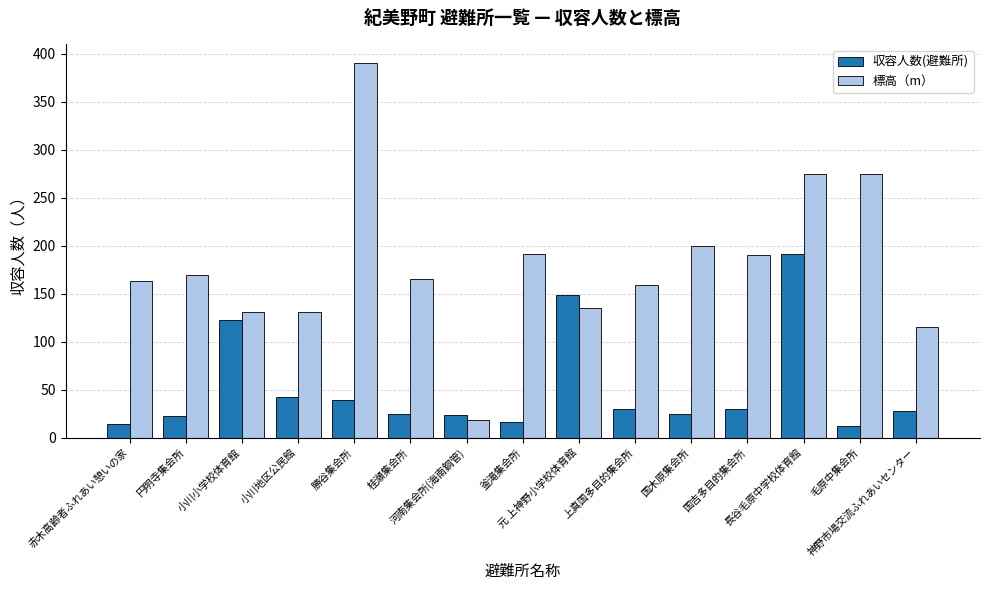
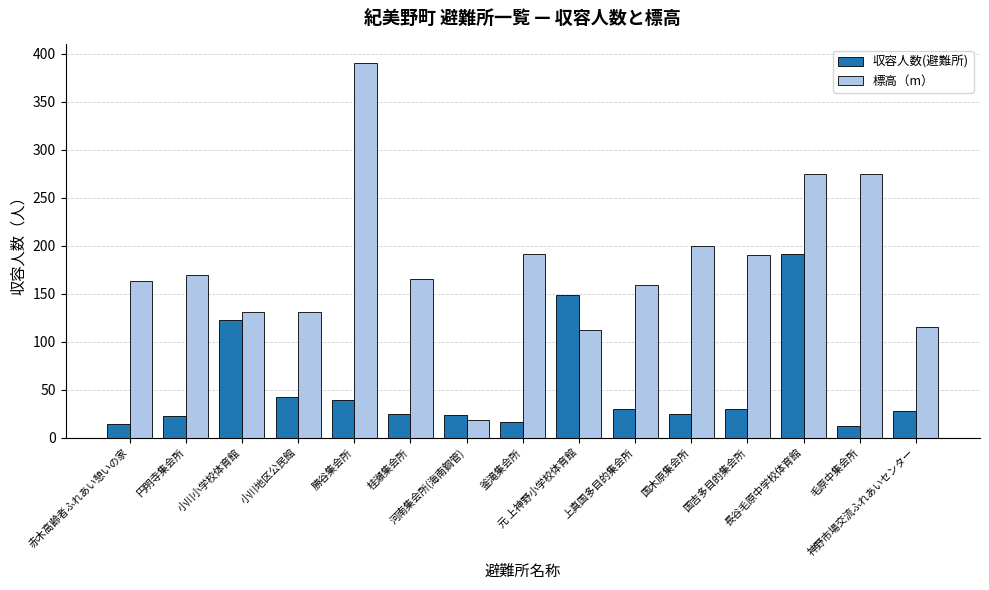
標高（m）, 元 上神野小学校体育館: 140 -> 110
